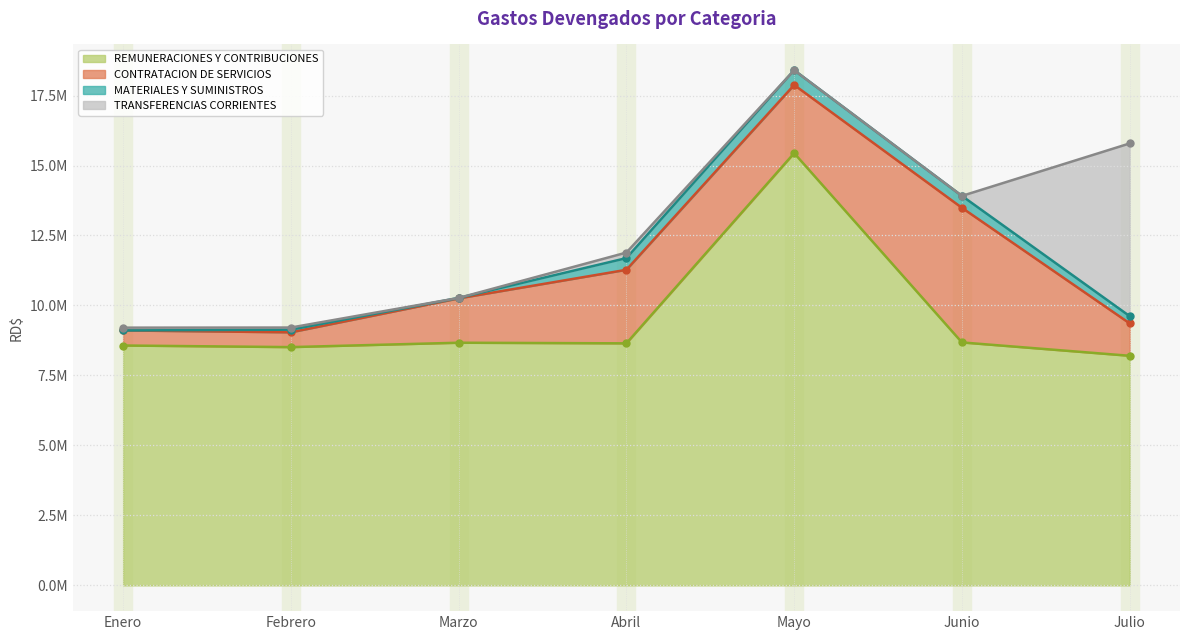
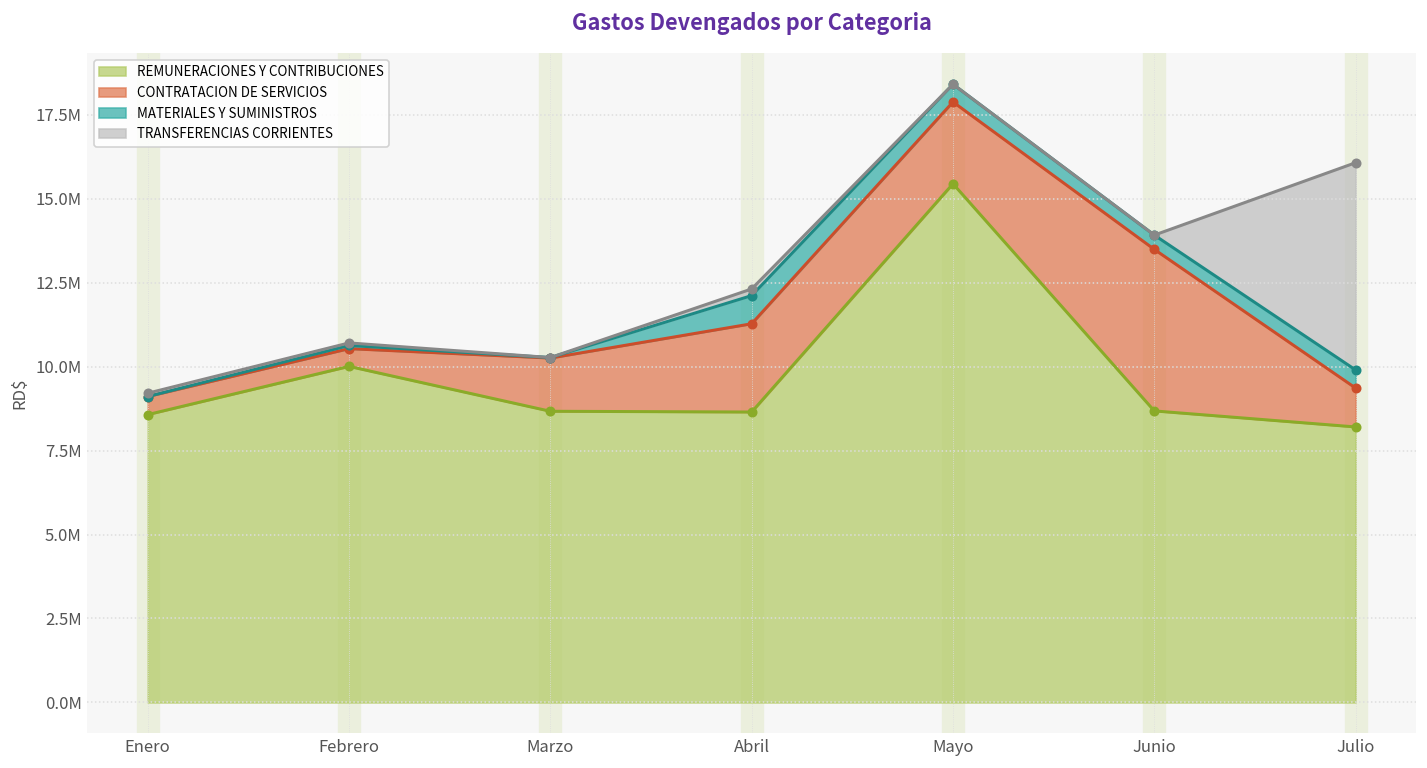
REMUNERACIONES Y CONTRIBUCIONES, Febrero: 8500000 -> 10000000
MATERIALES Y SUMINISTROS, Abril: 400000 -> 800000
MATERIALES Y SUMINISTROS, Julio: 300000 -> 500000
